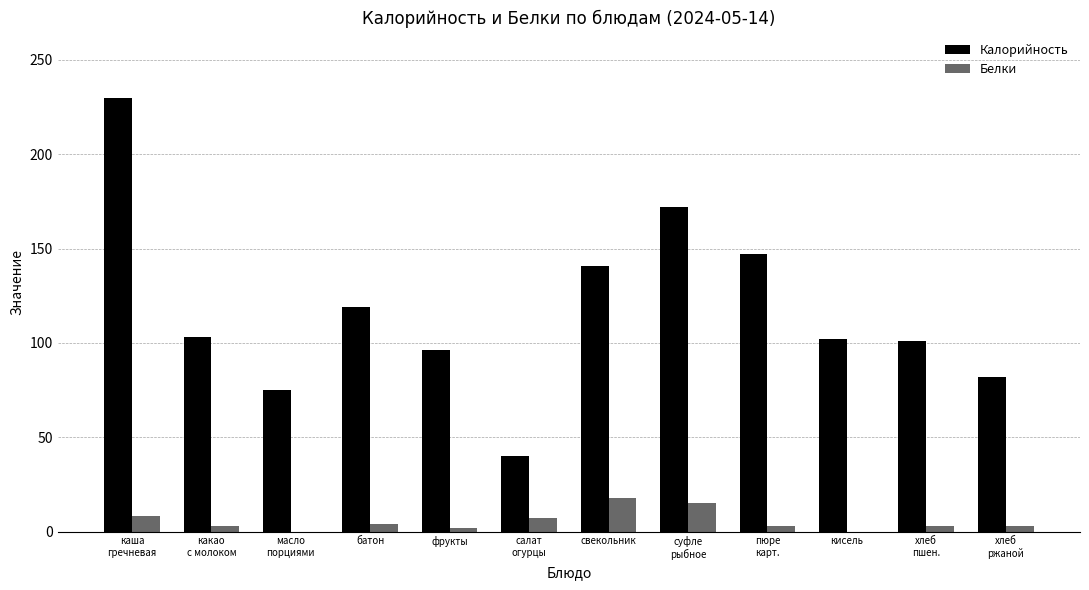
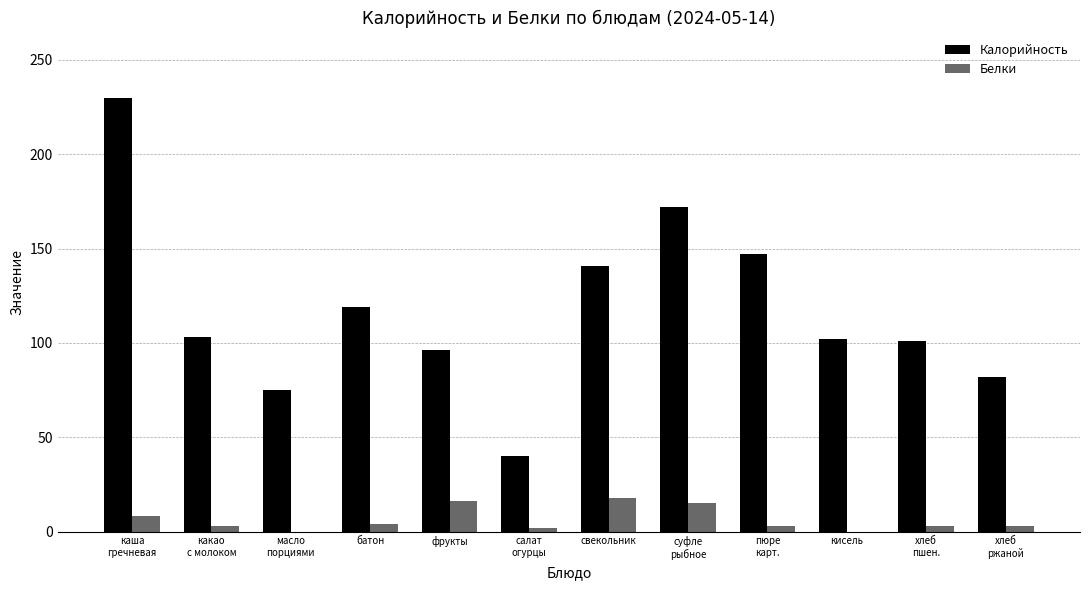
Белки, фрукты: 2 -> 16
Белки, салат огурцы: 7 -> 2
